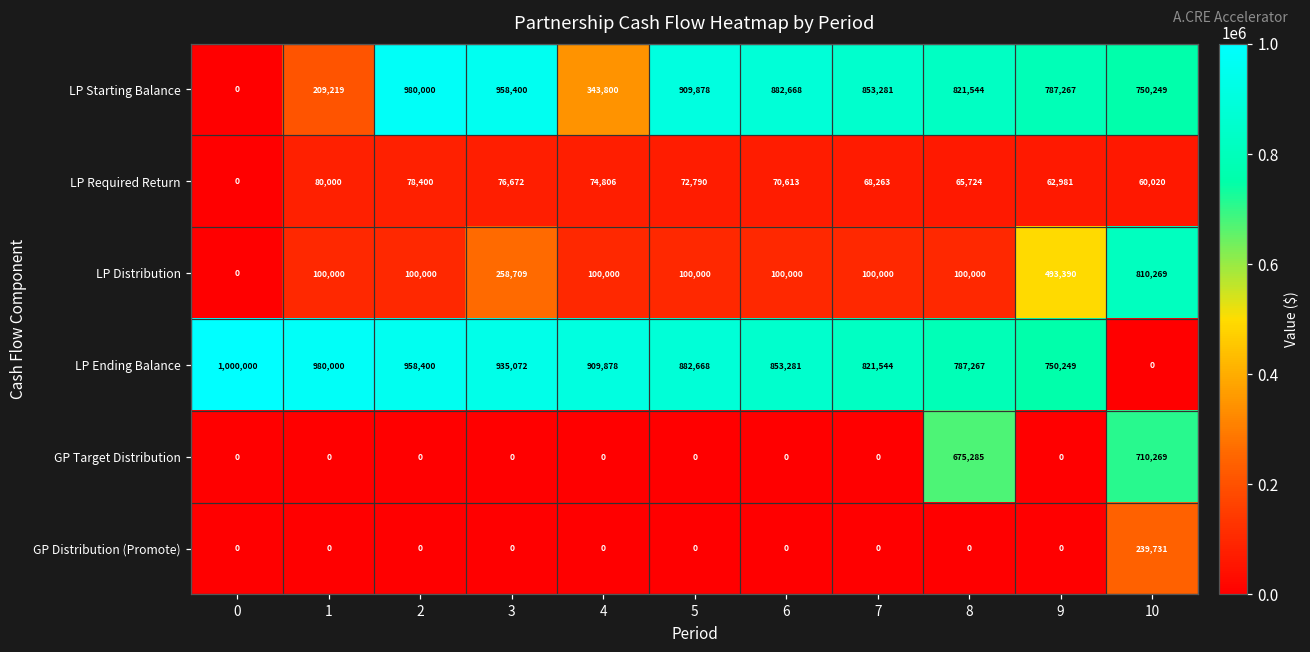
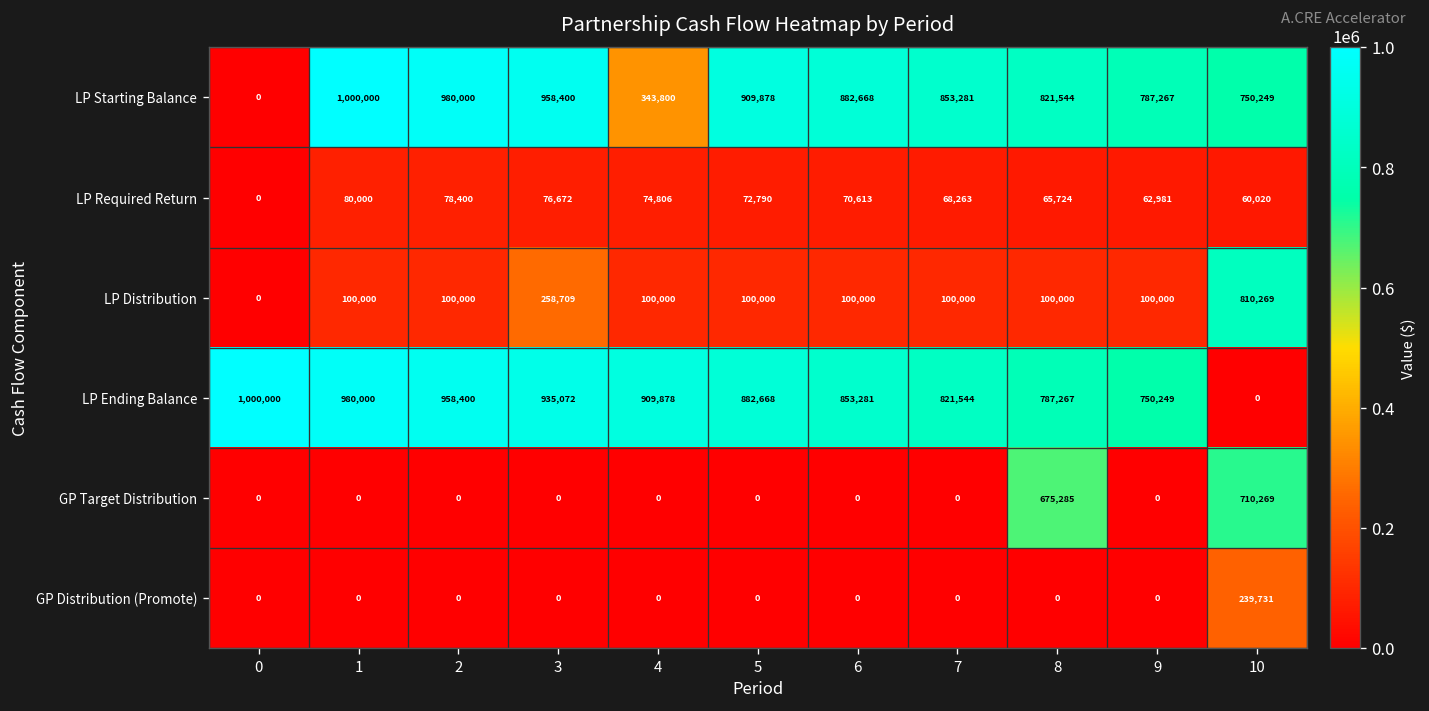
LP Starting Balance, 1: 209,219 -> 1,000,000
LP Distribution, 9: 493,390 -> 100,000
